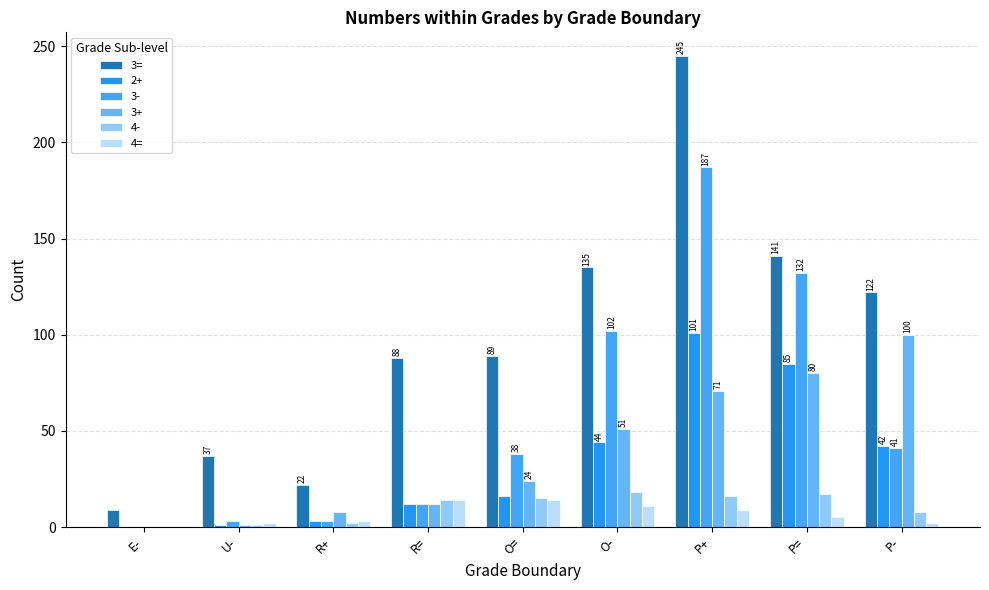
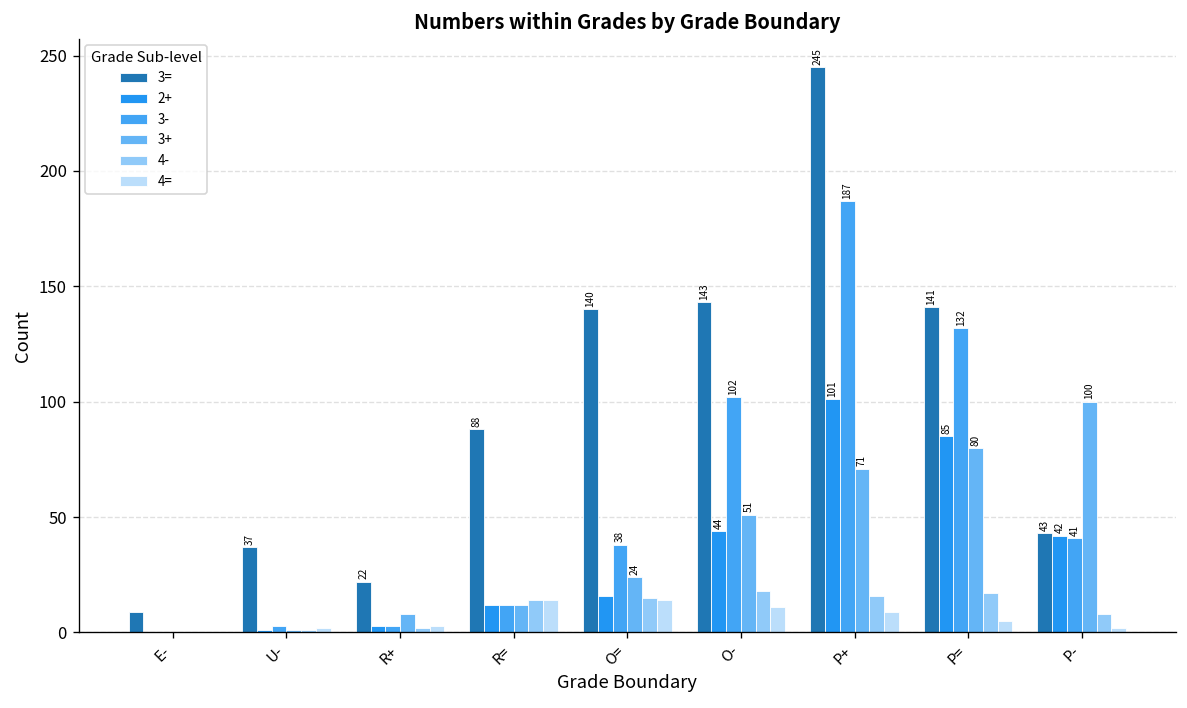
3=, O=: 89 -> 140
3=, O-: 135 -> 143
3=, P-: 122 -> 43
